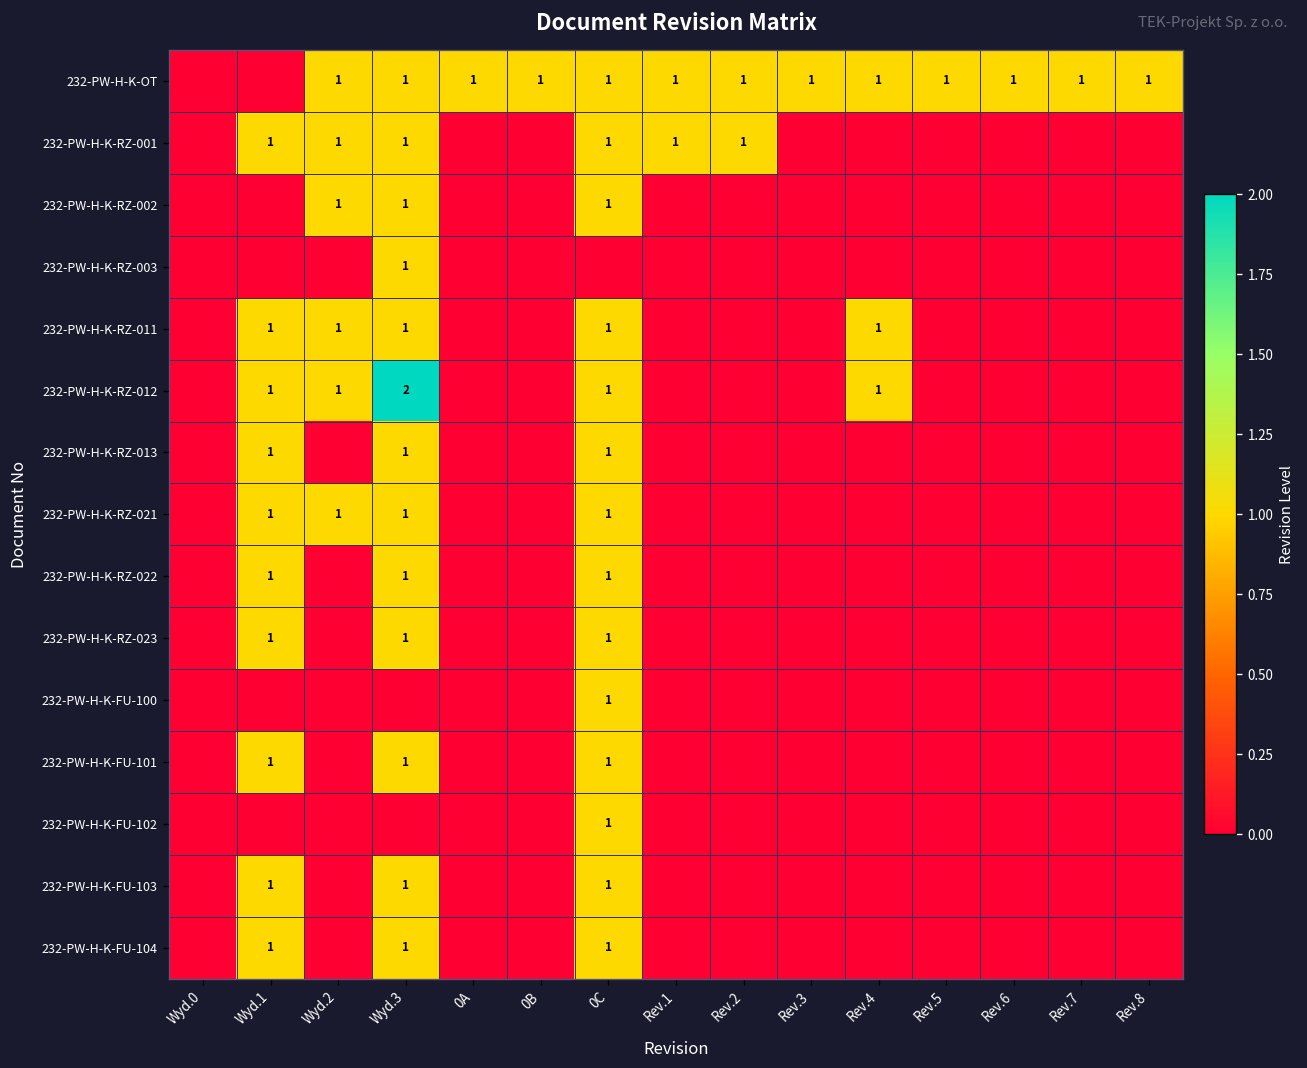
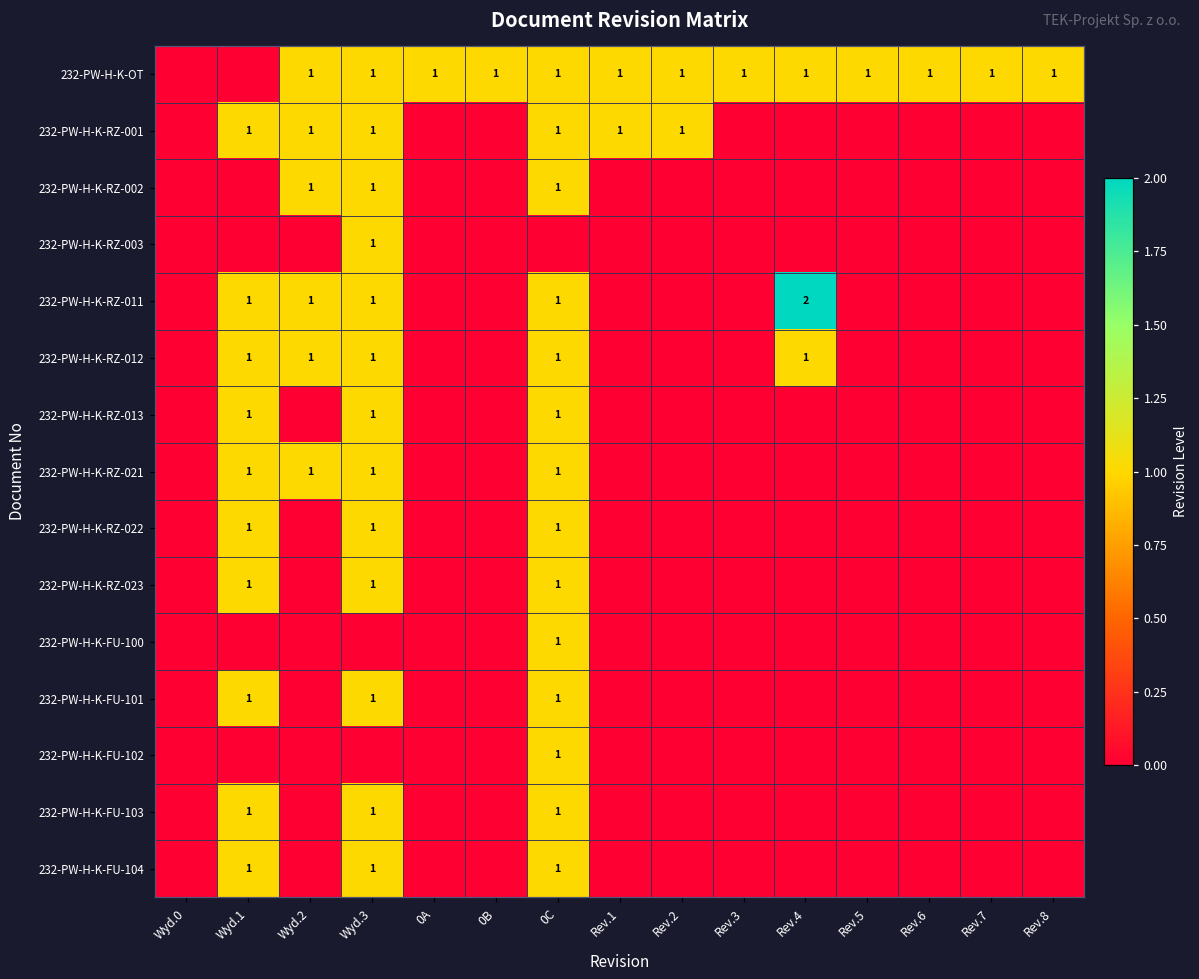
232-PW-H-K-RZ-011, Rev.4: 1 -> 2
232-PW-H-K-RZ-012, Wyd.3: 2 -> 1
